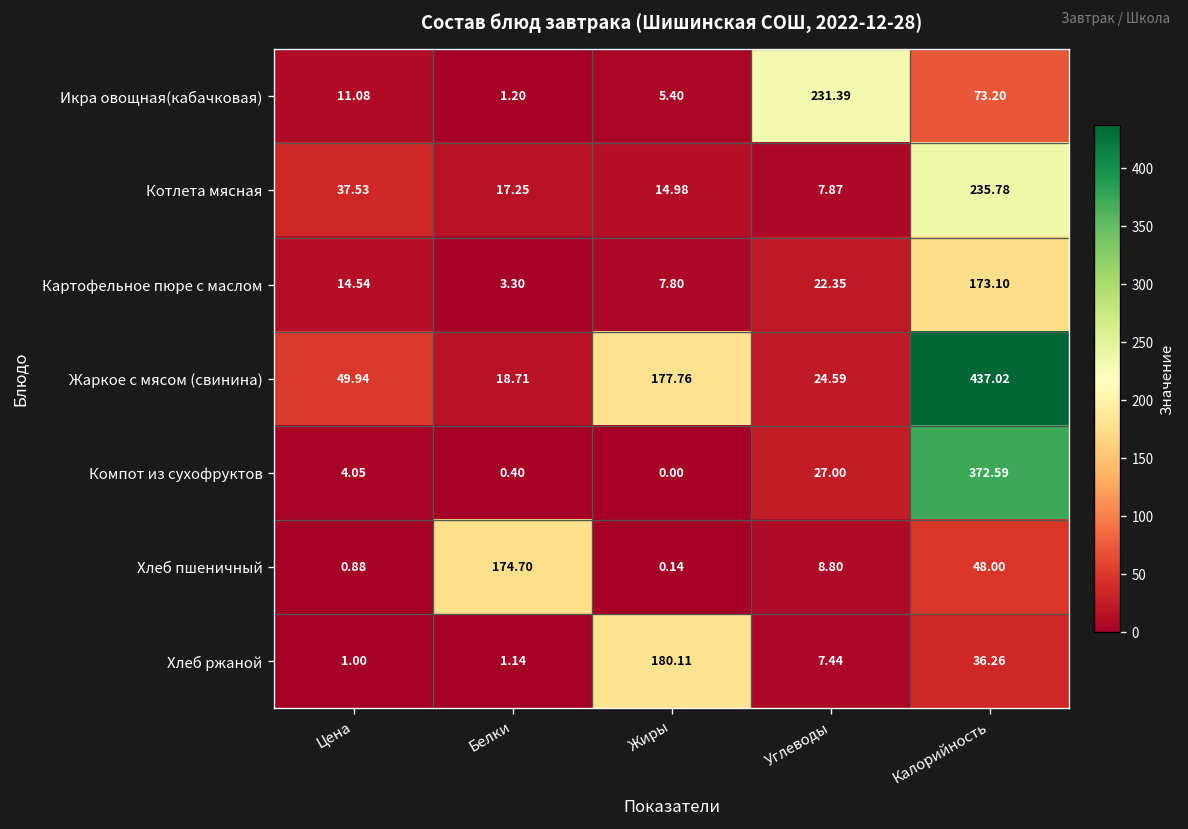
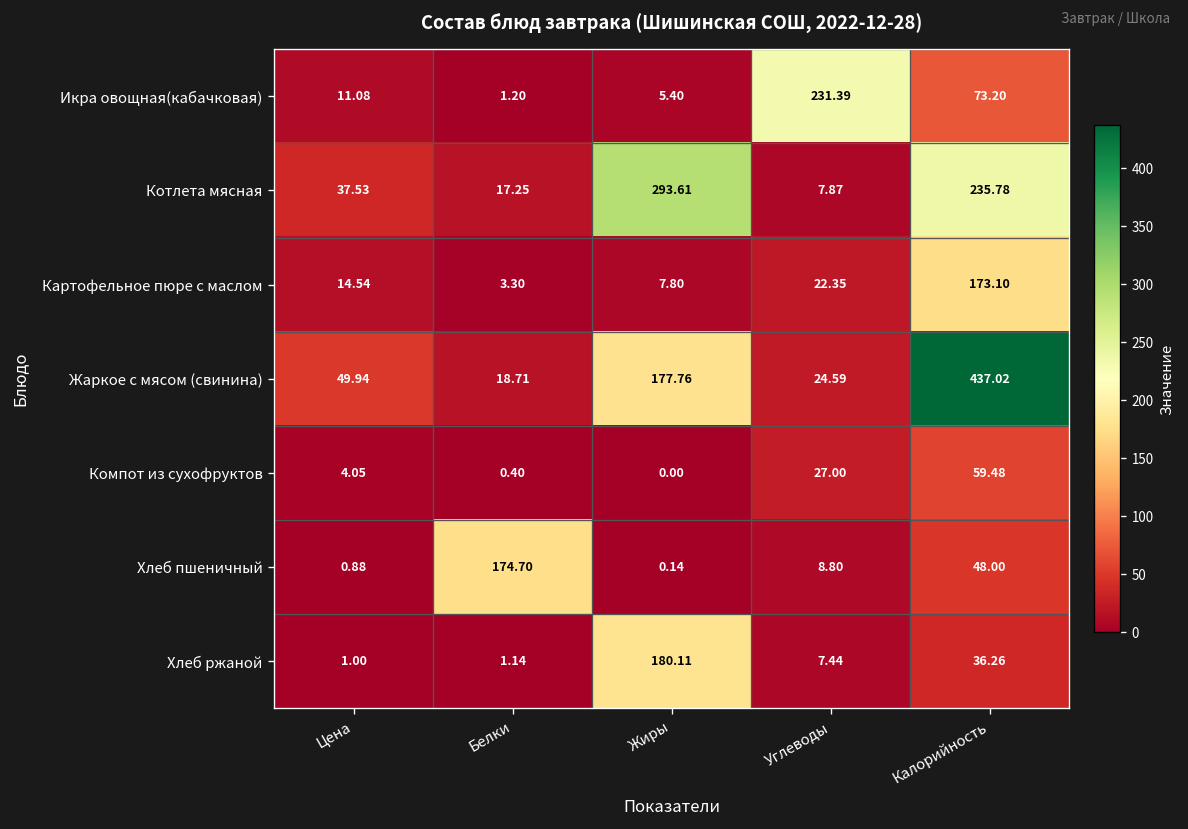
Котлета мясная, Жиры: 14.98 -> 293.61
Компот из сухофруктов, Калорийность: 372.59 -> 59.48
